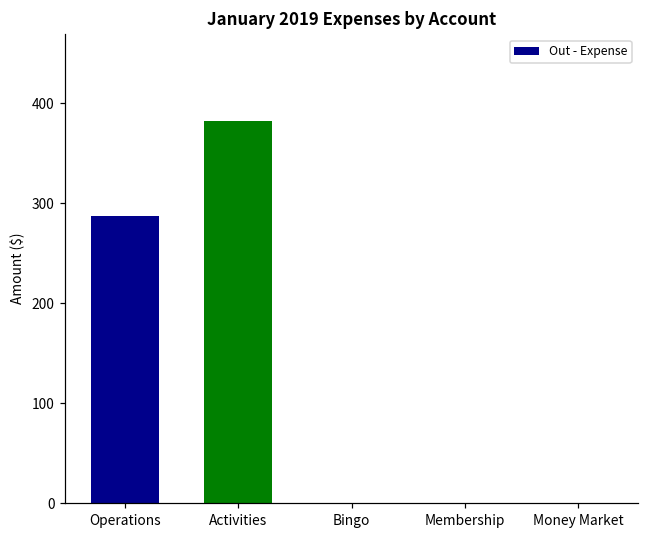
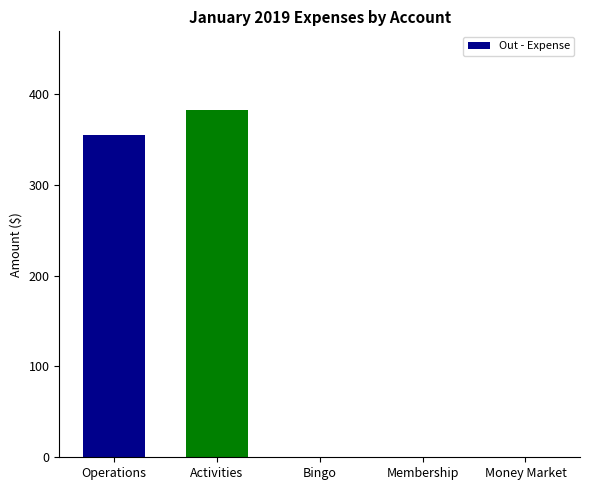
Operations: 290 -> 350
